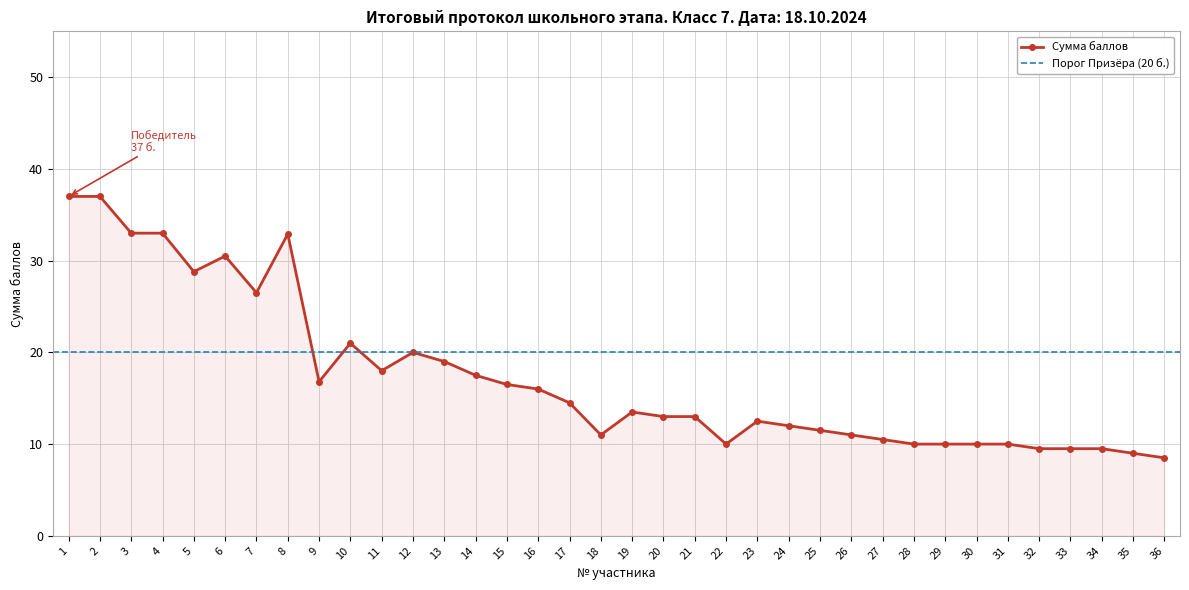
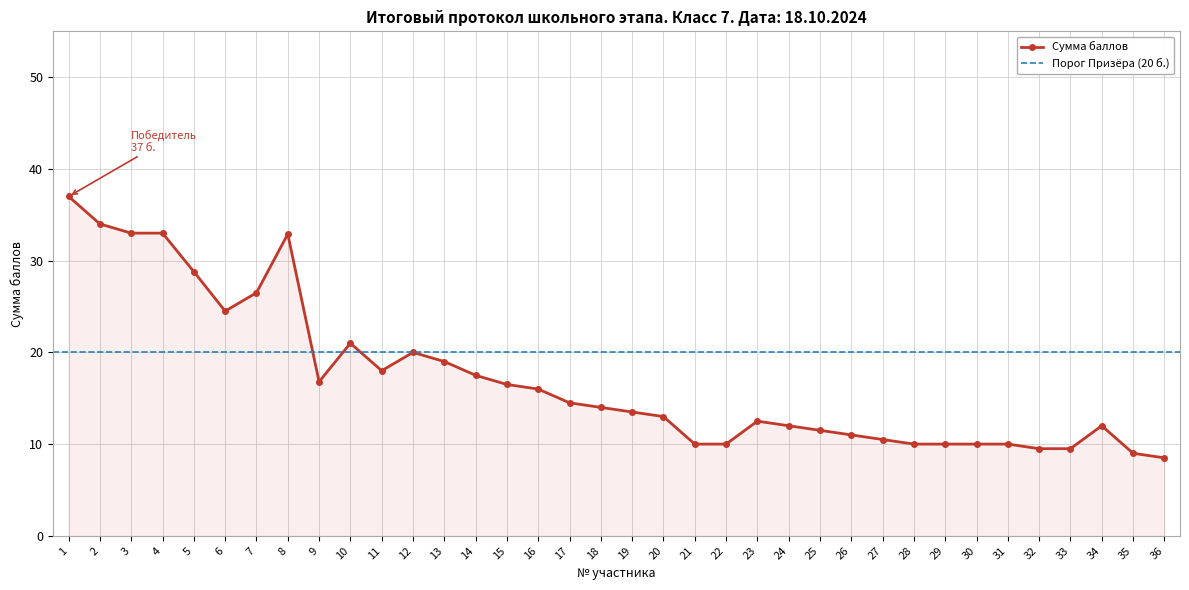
2: 37 -> 34
6: 31 -> 25
18: 11 -> 14
21: 13 -> 10
34: 10 -> 12
